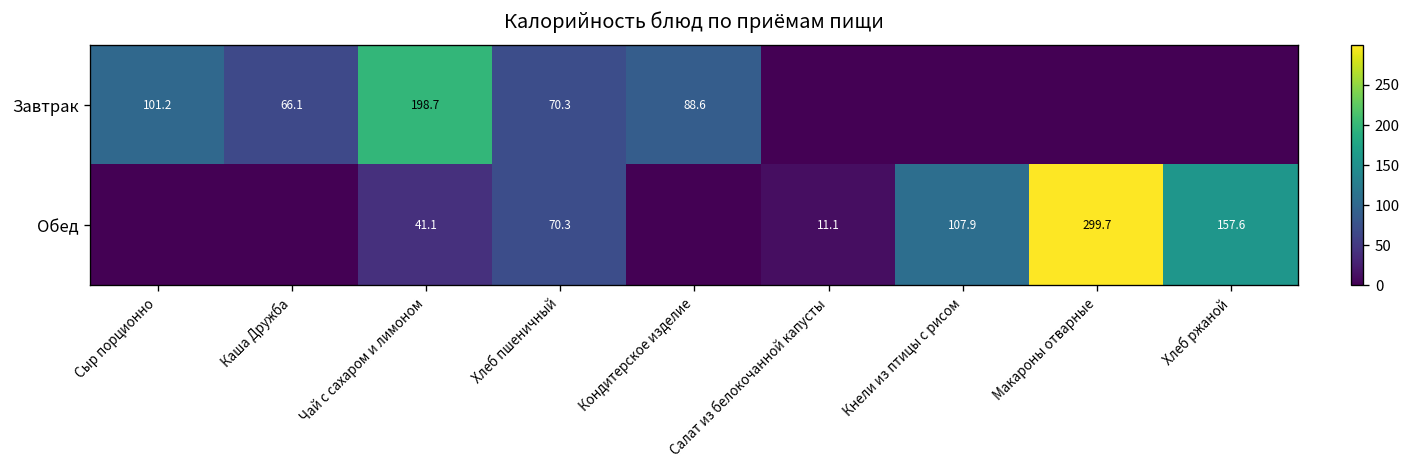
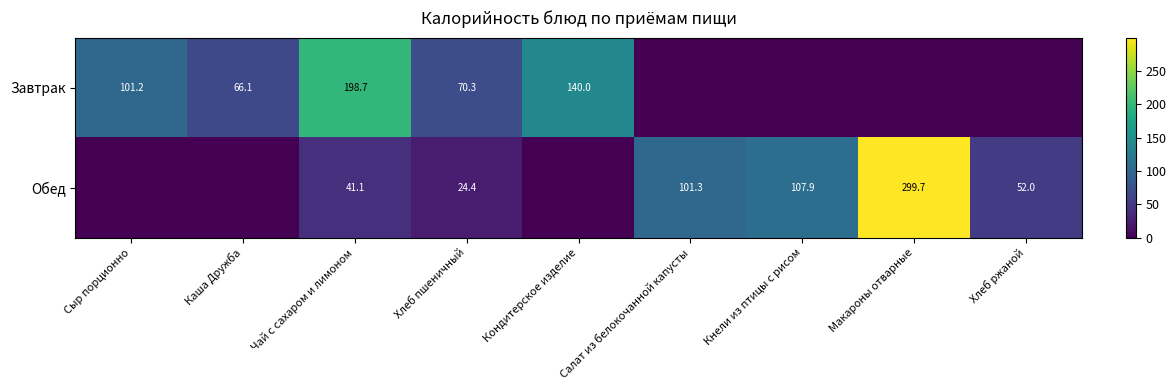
Завтрак, Кондитерское изделие: 88.6 -> 140.0
Обед, Хлеб пшеничный: 70.3 -> 24.4
Обед, Салат из белокочанной капусты: 11.1 -> 101.3
Обед, Хлеб ржаной: 157.6 -> 52.0
